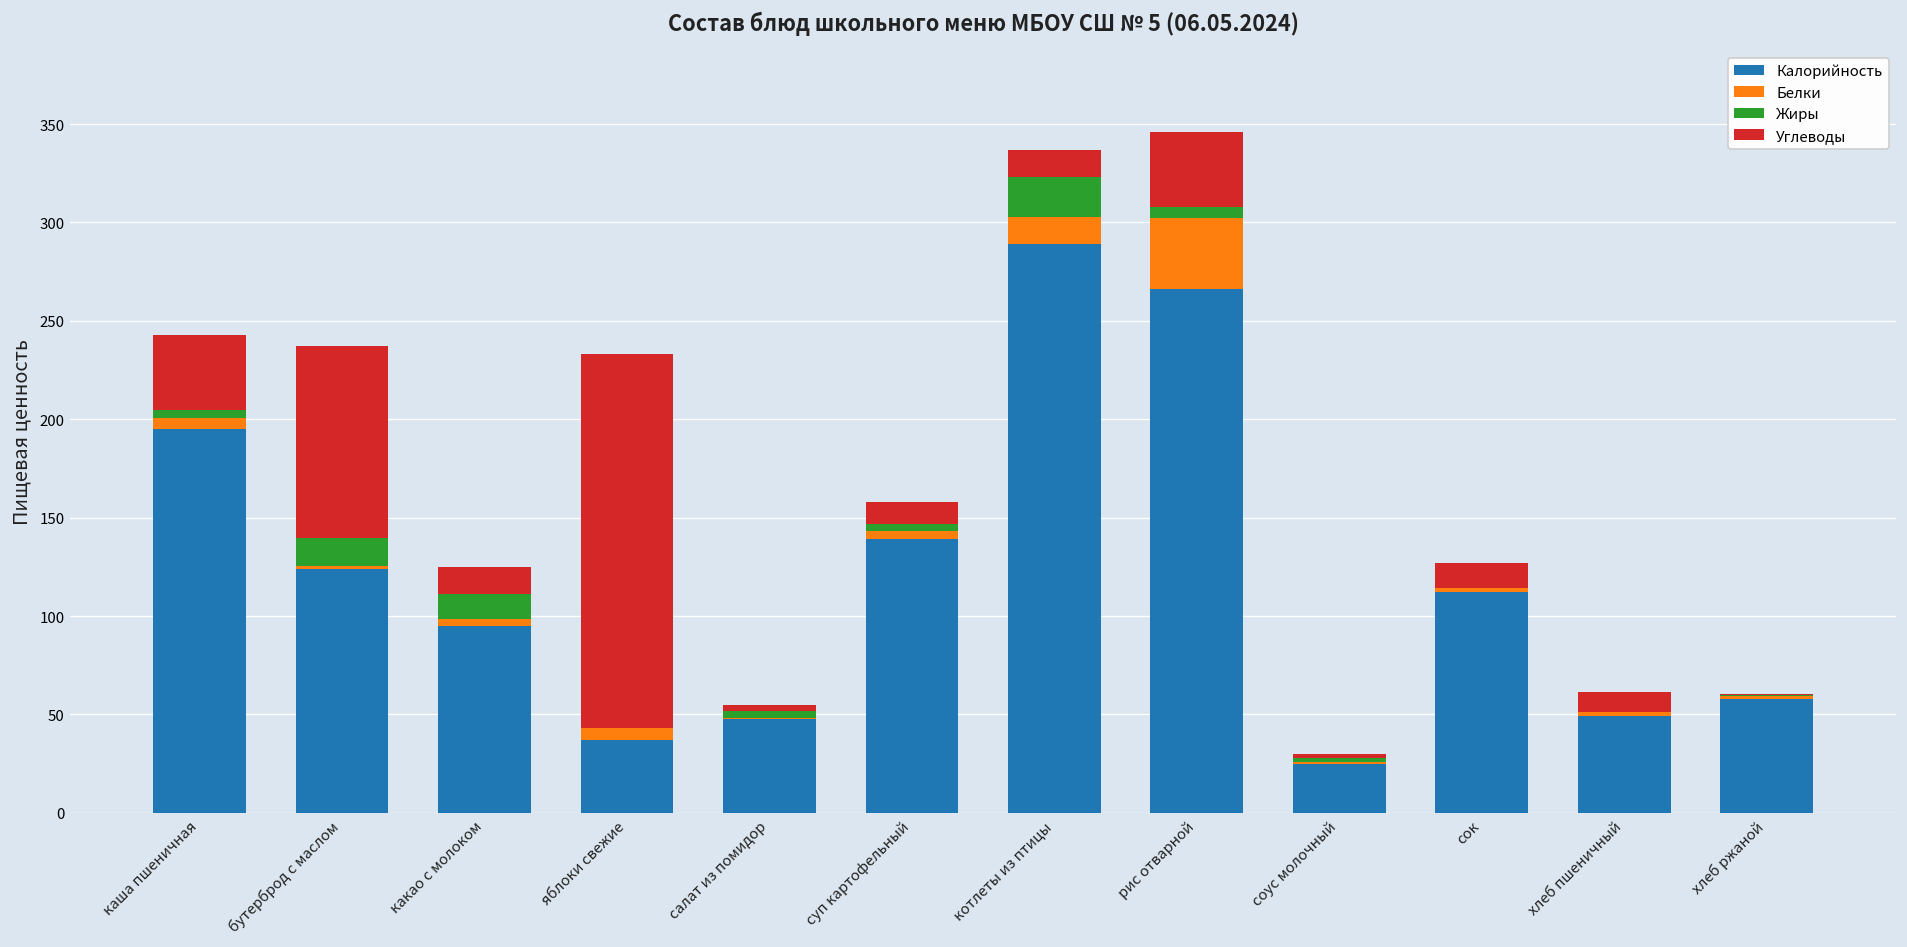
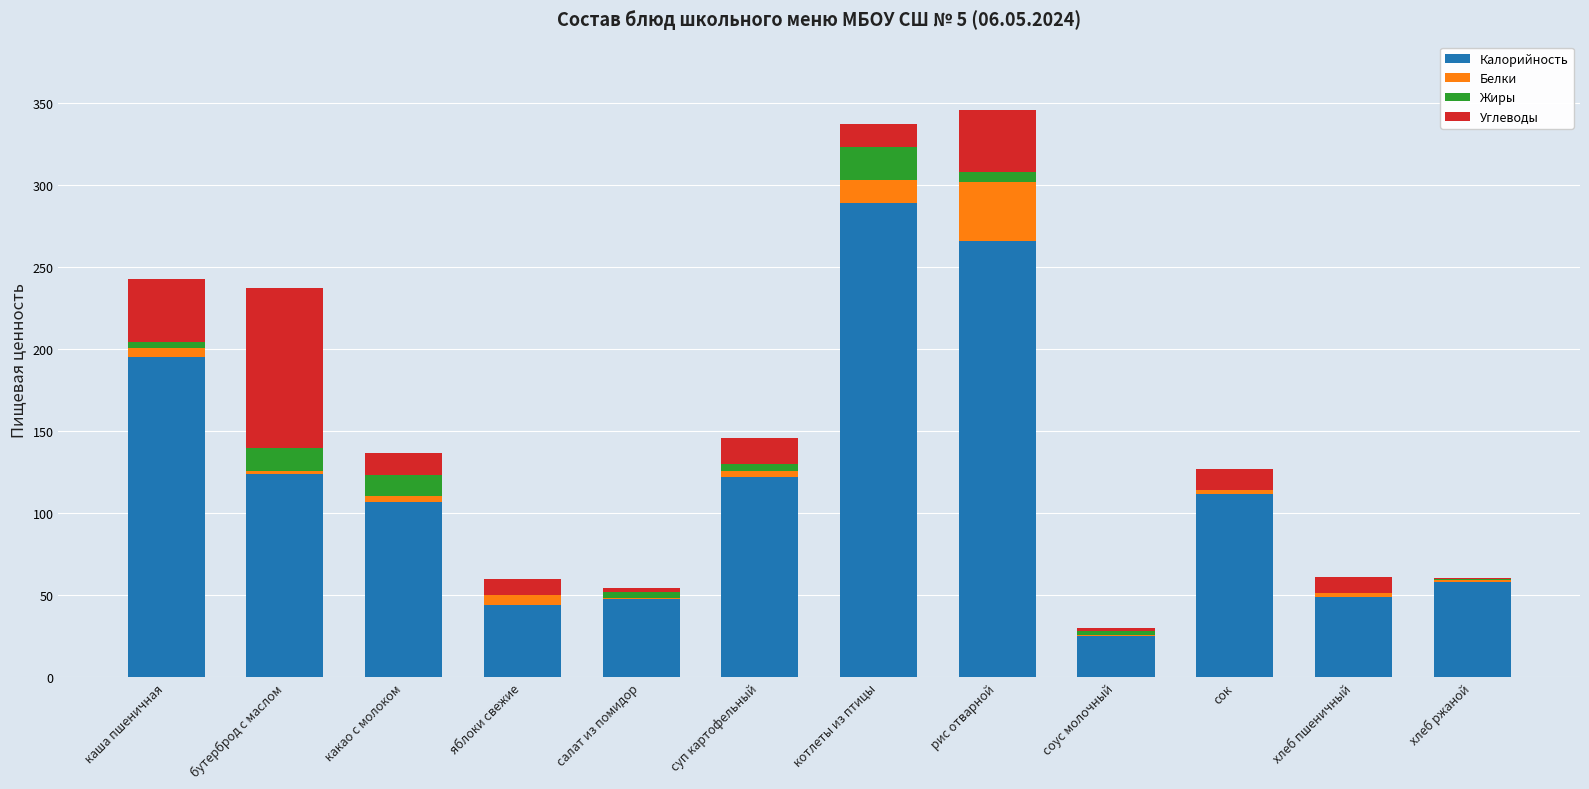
Калорийность, какао с молоком: 95 -> 107
Калорийность, яблоки свежие: 37 -> 44
Углеводы, яблоки свежие: 190 -> 10
Калорийность, суп картофельный: 139 -> 122
Углеводы, суп картофельный: 11 -> 16
